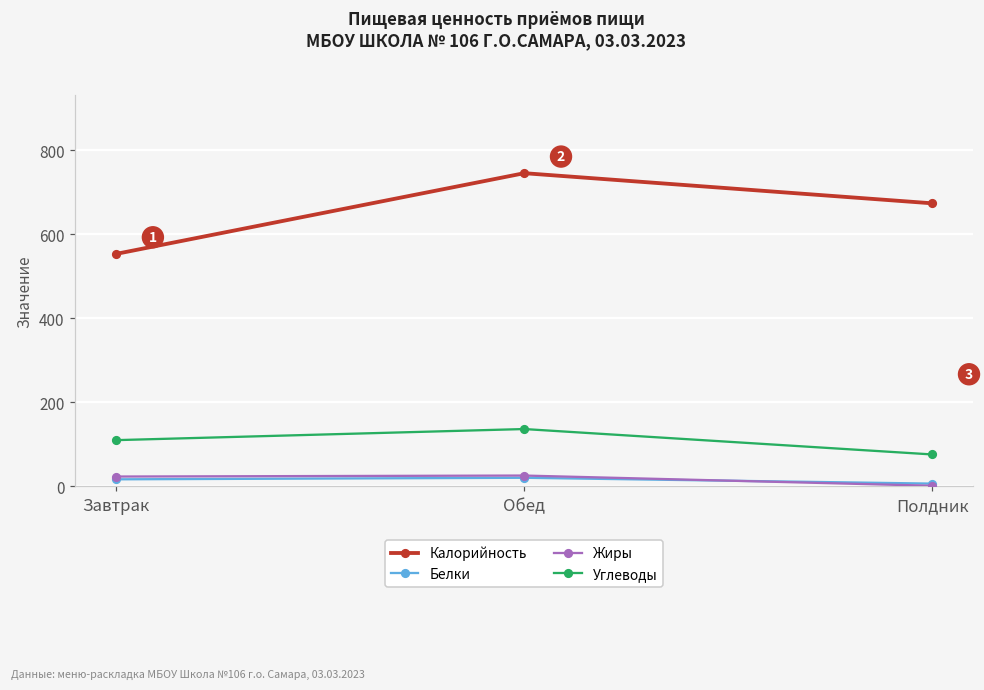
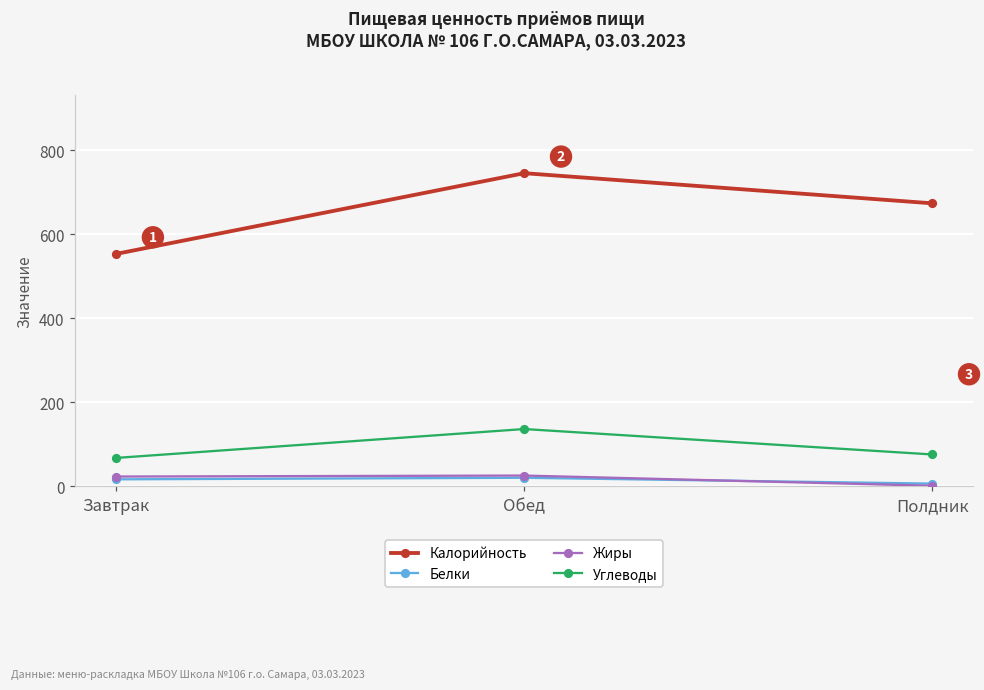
Углеводы, Завтрак: 110 -> 70
